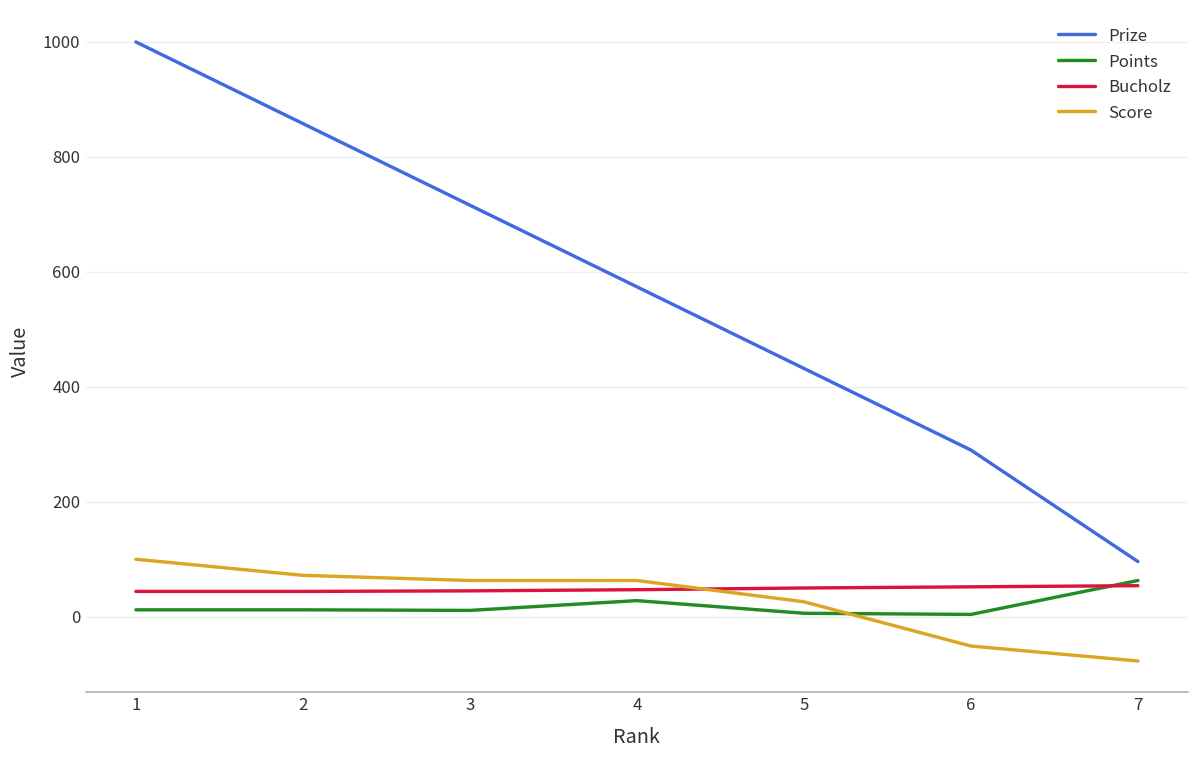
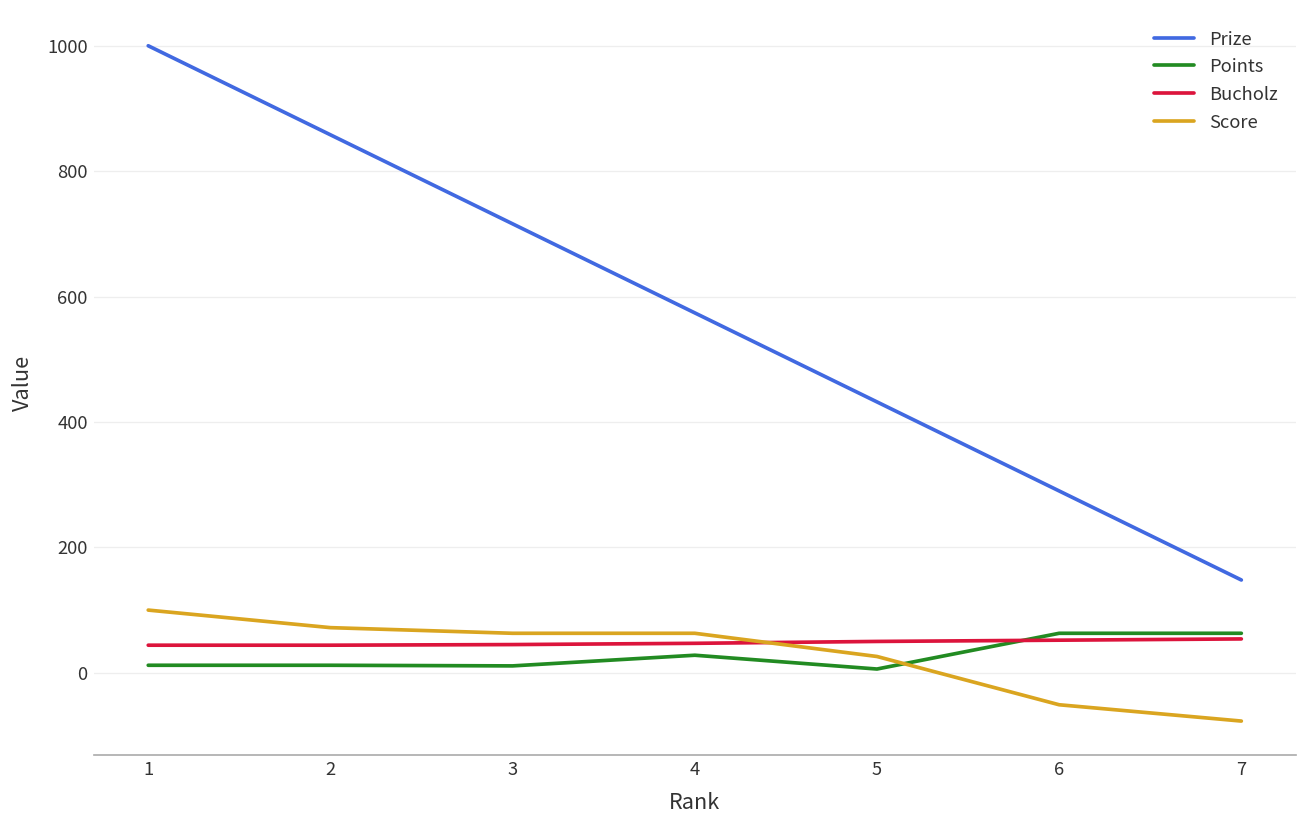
Points, 6: 0 -> 60
Prize, 7: 100 -> 150
